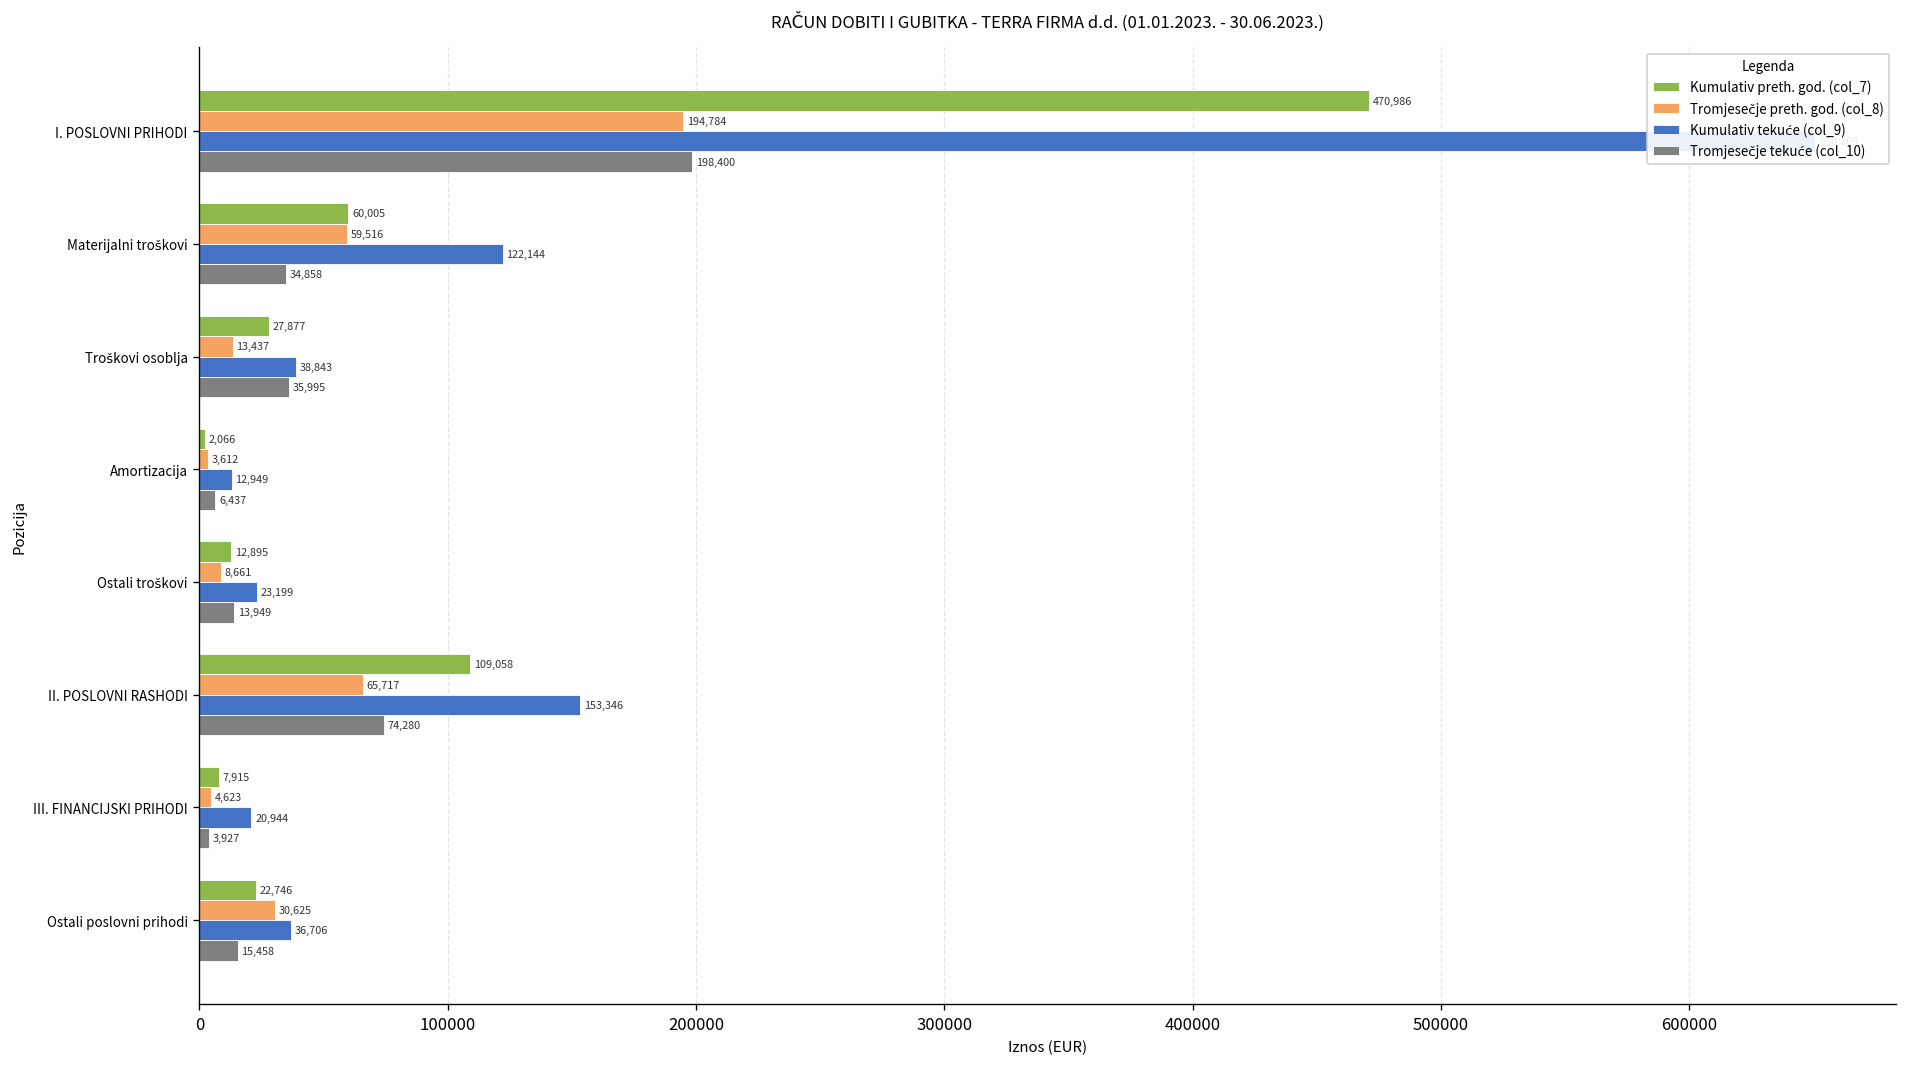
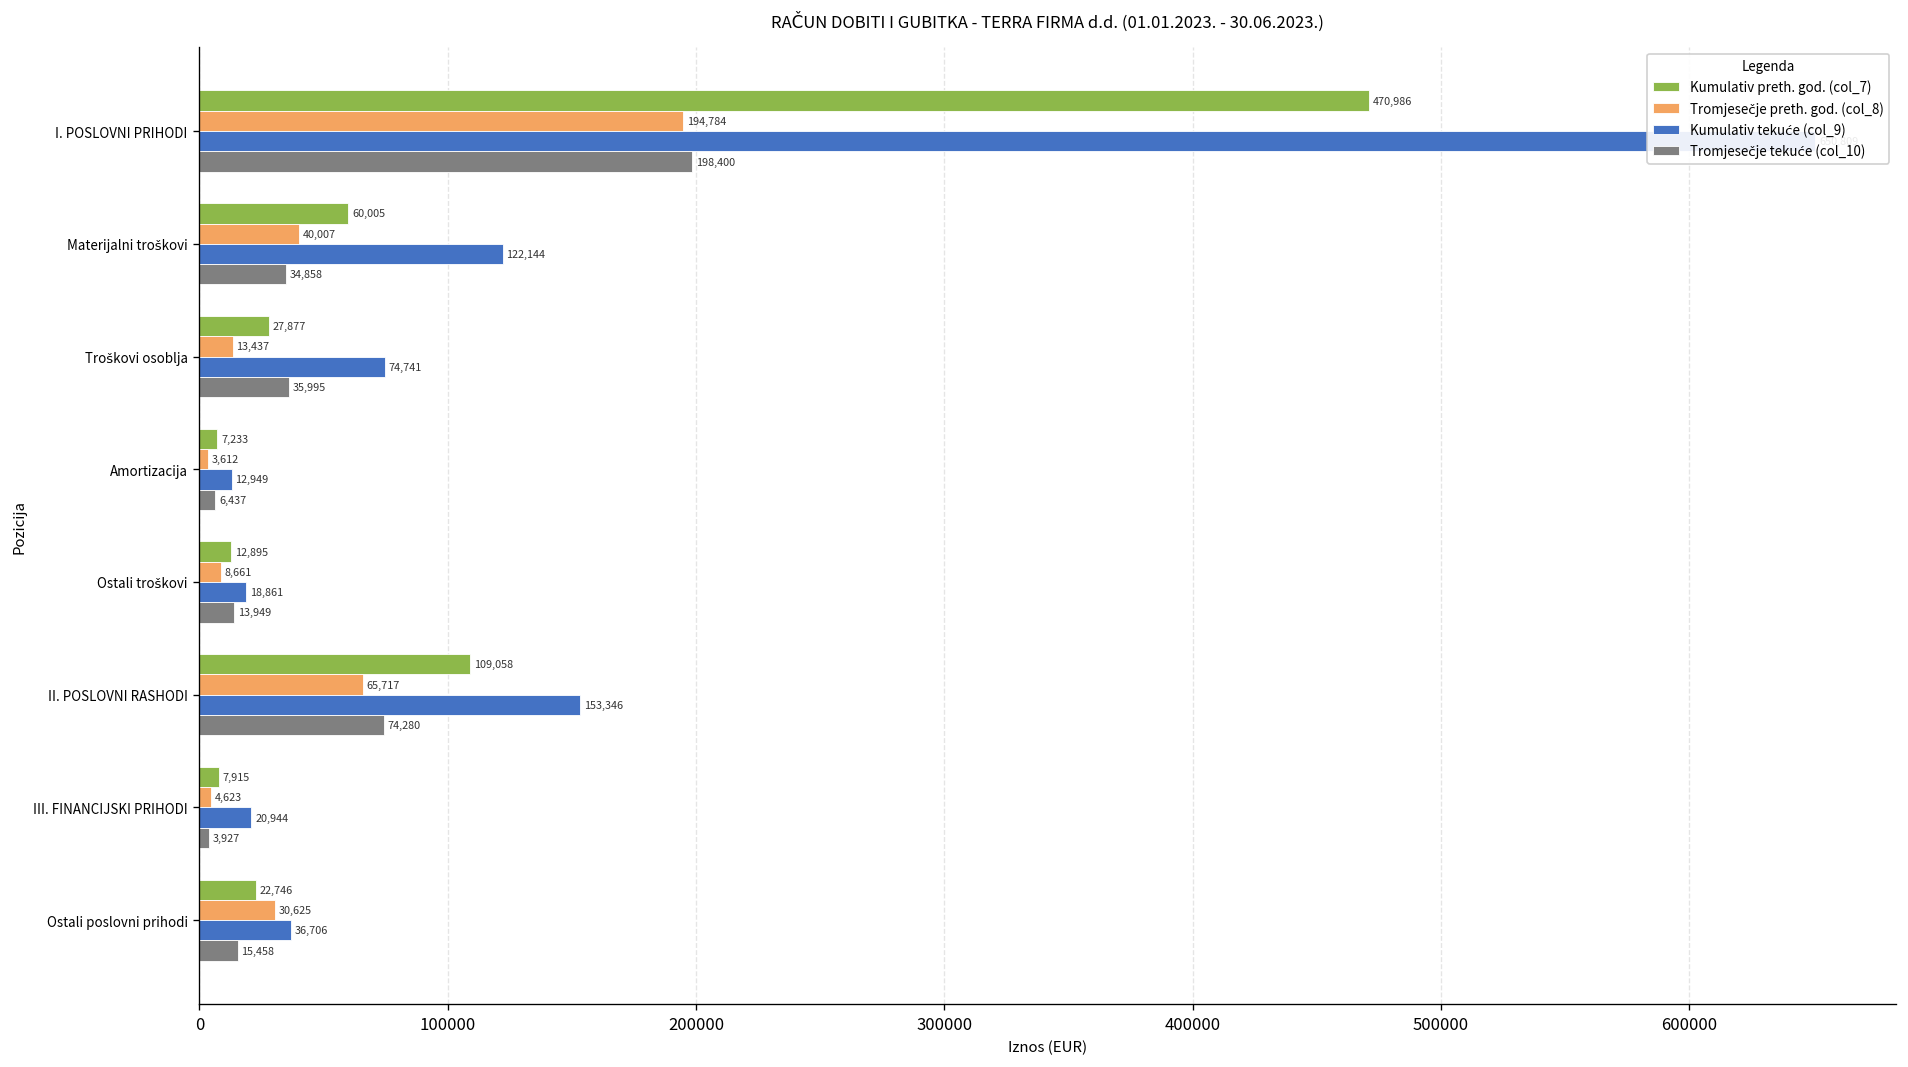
Tromjesečje preth. god. (col_8), Materijalni troškovi: 59,516 -> 40,007
Kumulativ tekuće (col_9), Troškovi osoblja: 38,843 -> 74,741
Kumulativ preth. god. (col_7), Amortizacija: 2,066 -> 7,233
Kumulativ tekuće (col_9), Ostali troškovi: 23,199 -> 18,861
